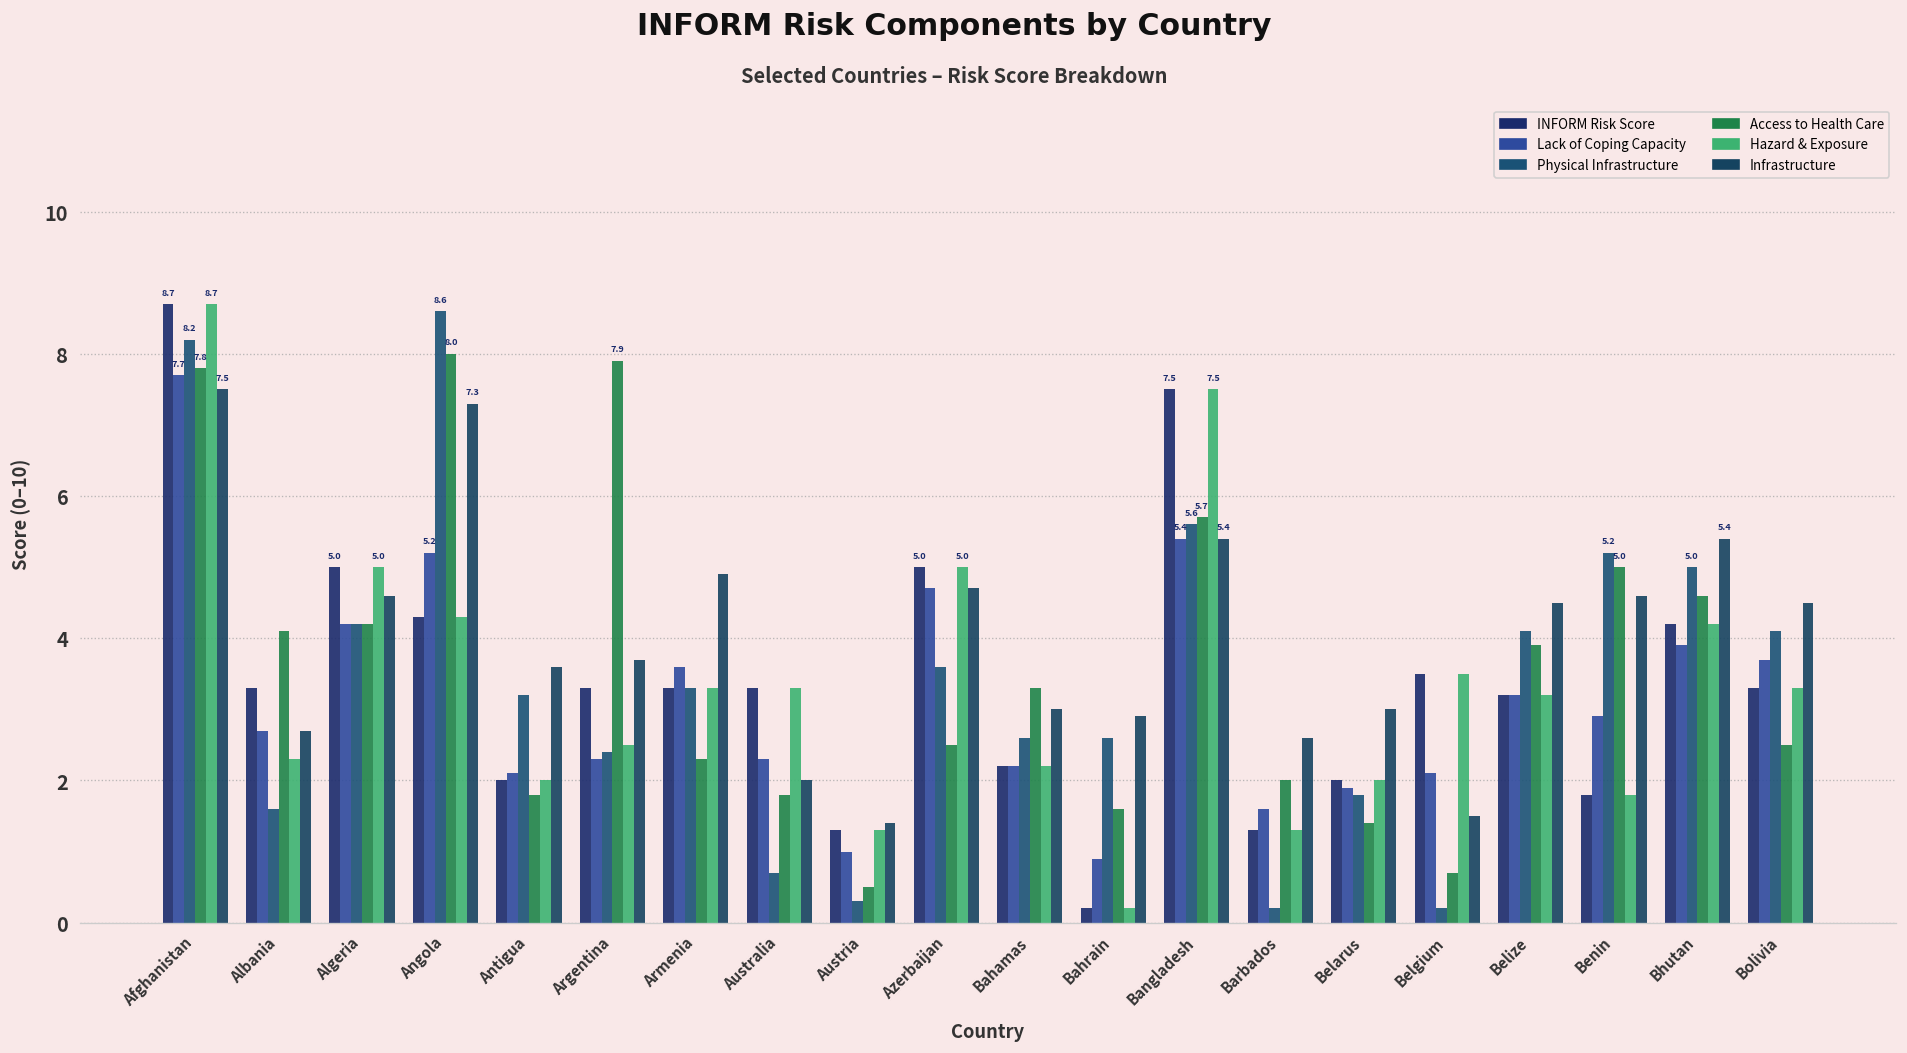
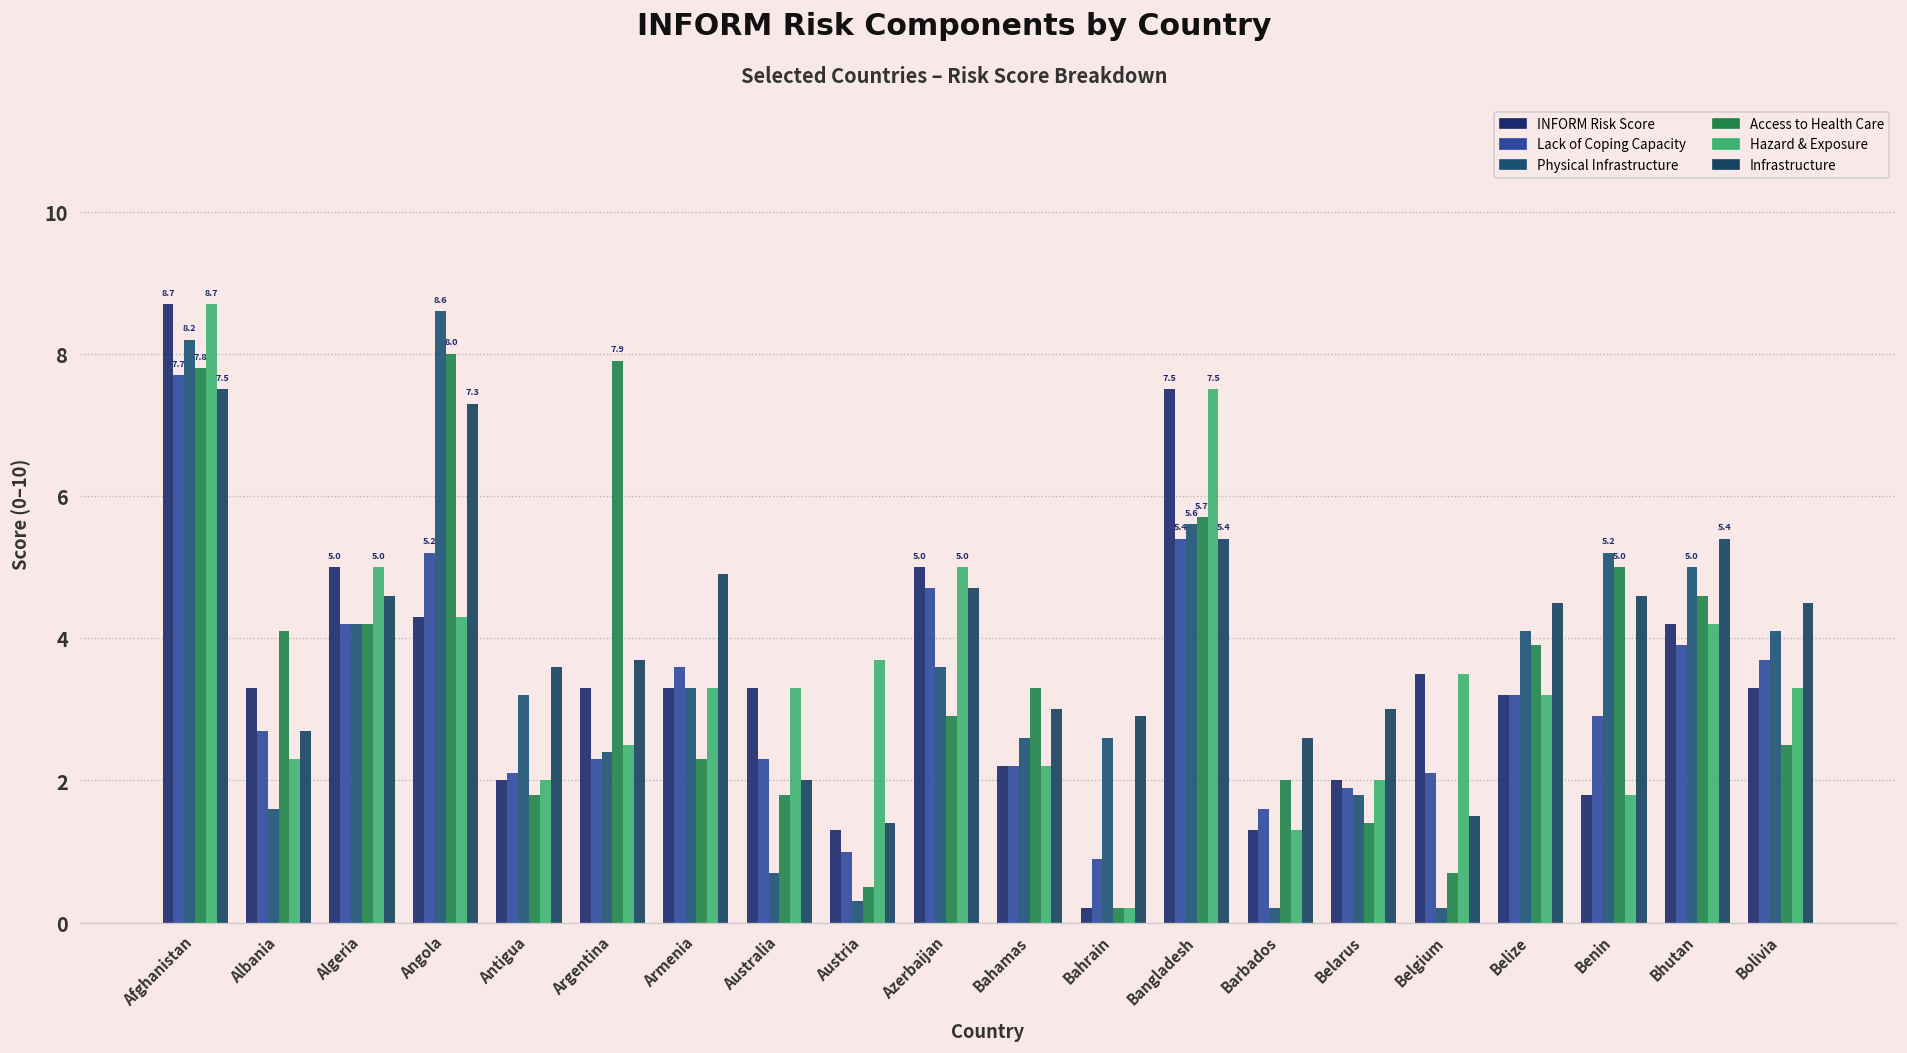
Hazard & Exposure, Austria: 1.3 -> 3.7
Access to Health Care, Azerbaijan: 2.5 -> 2.9
Access to Health Care, Bahrain: 1.6 -> 0.2
